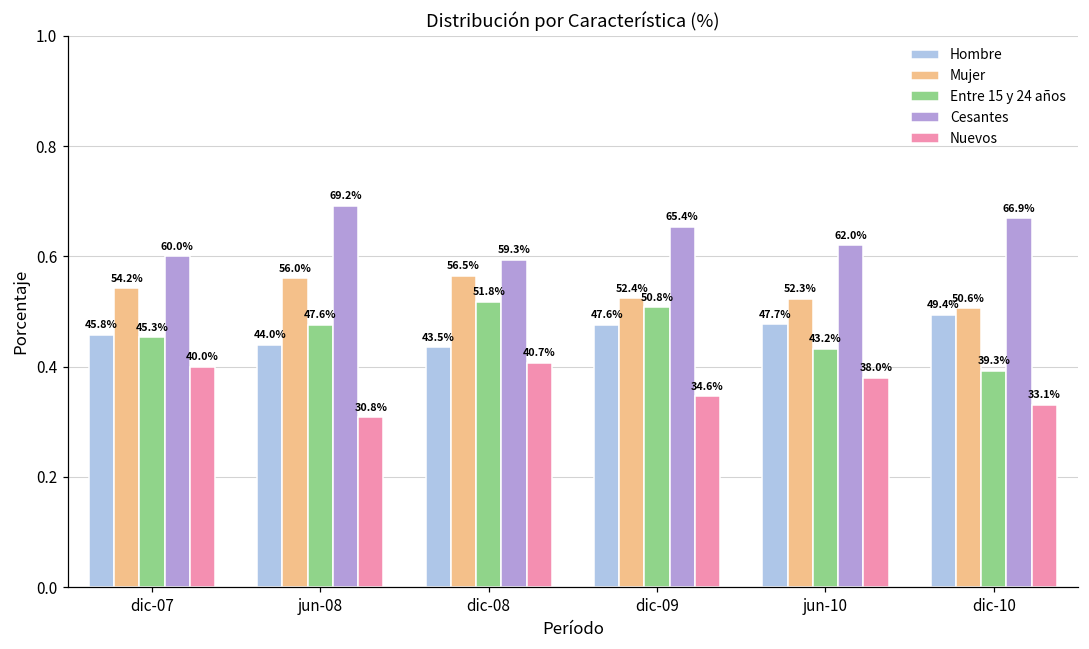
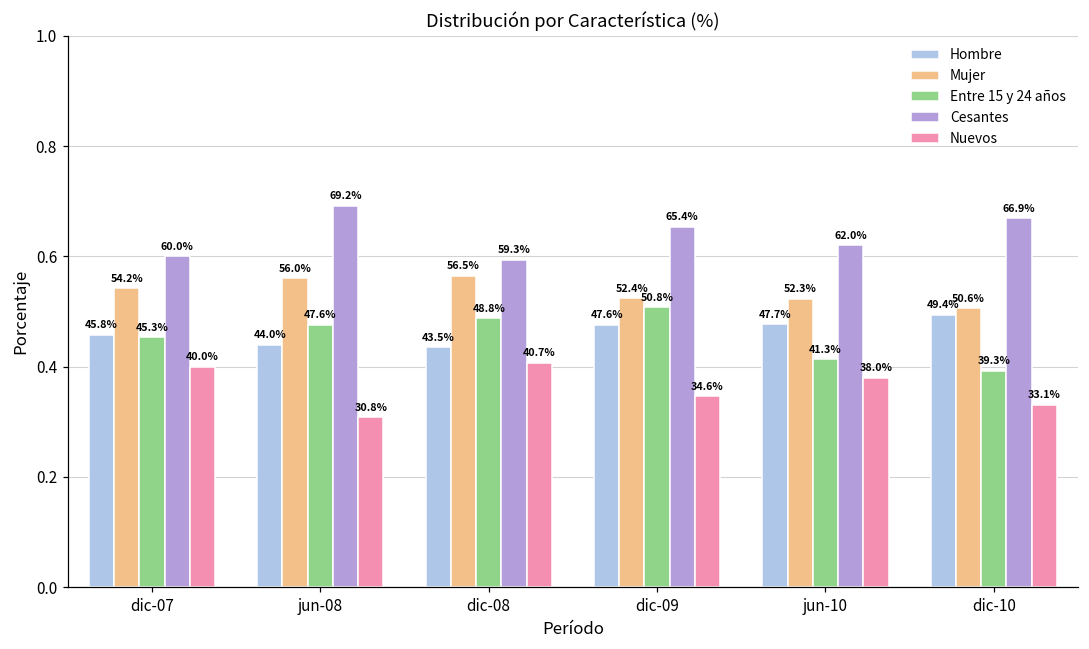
Entre 15 y 24 años, dic-08: 51.8% -> 48.8%
Entre 15 y 24 años, jun-10: 43.2% -> 41.3%
